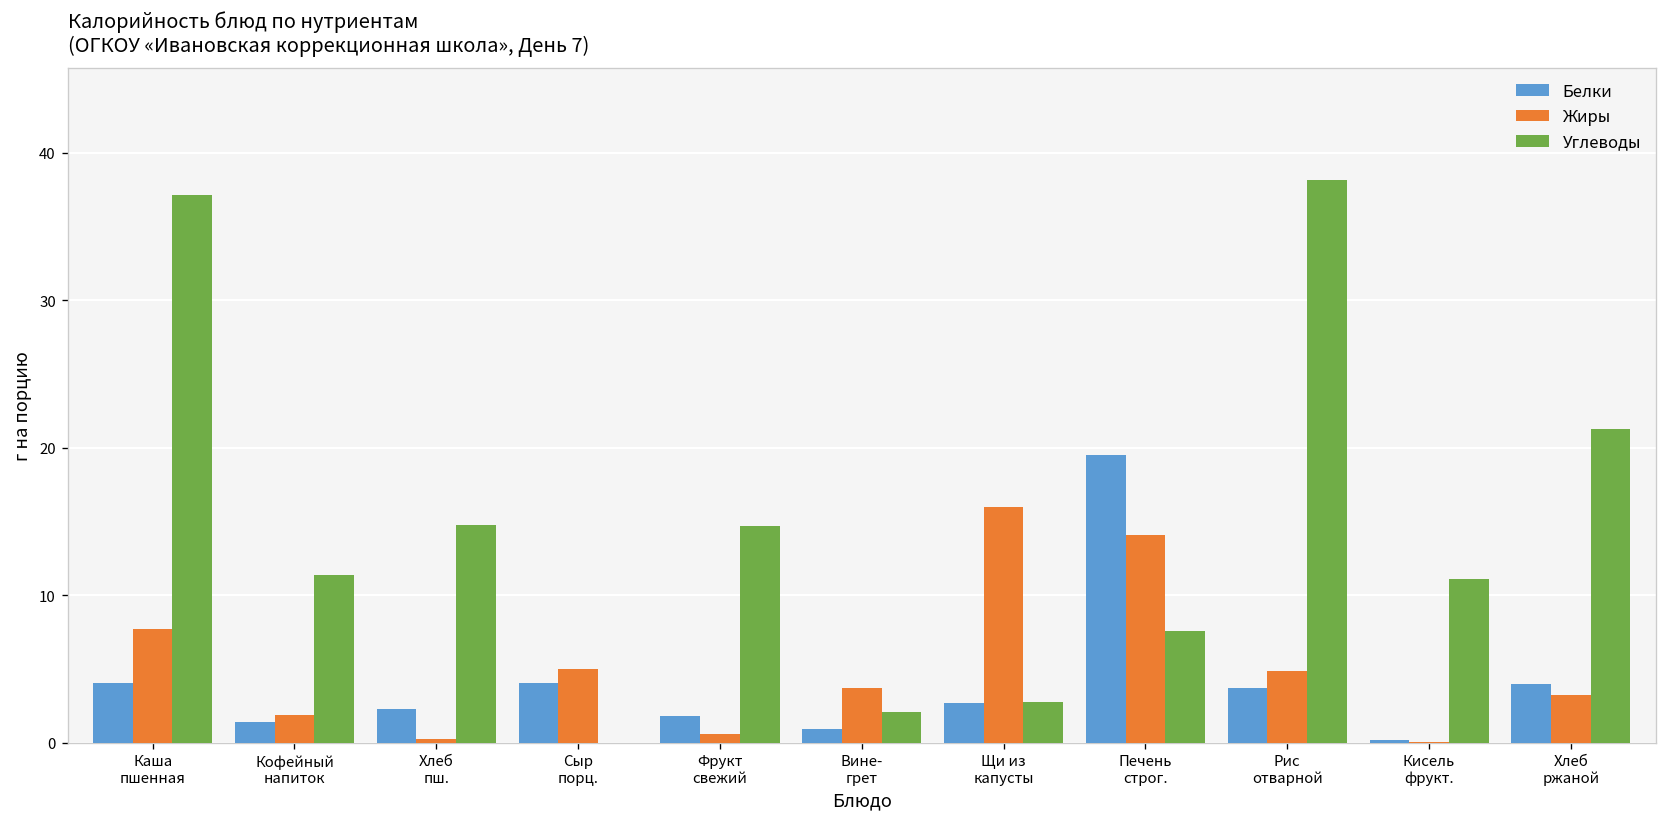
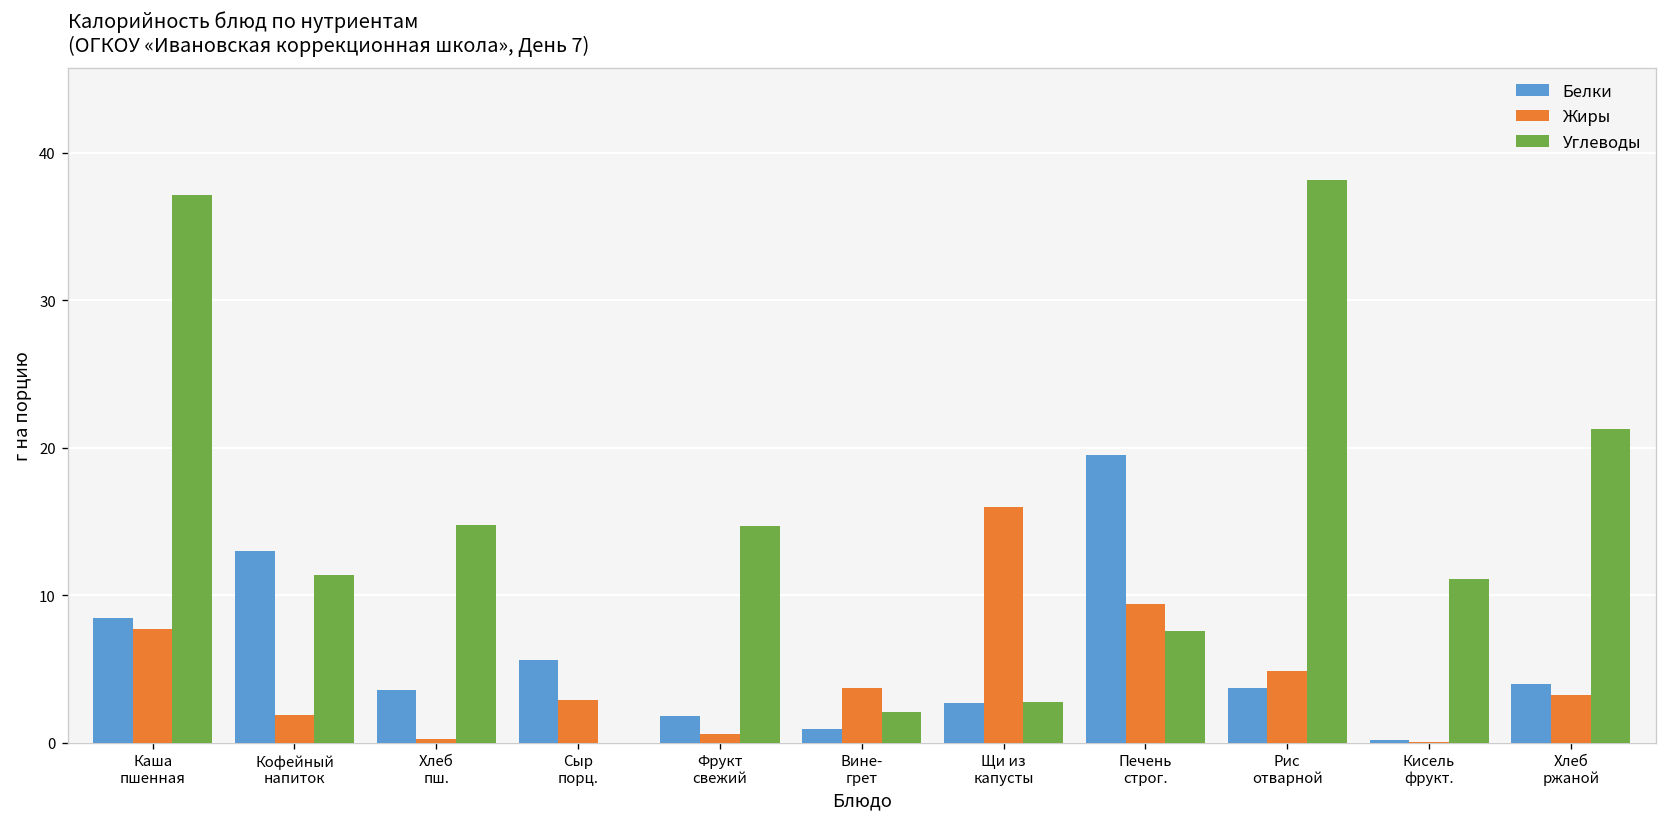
Белки, Каша пшенная: 4.0 -> 8.5
Белки, Кофейный напиток: 1.4 -> 13.0
Белки, Хлеб пш.: 2.3 -> 3.5
Белки, Сыр порц.: 4.1 -> 5.6
Жиры, Сыр порц.: 5.0 -> 2.9
Жиры, Печень строг.: 14.1 -> 9.4
